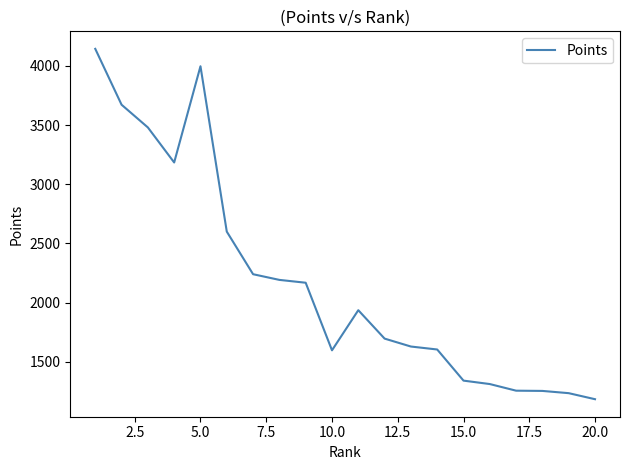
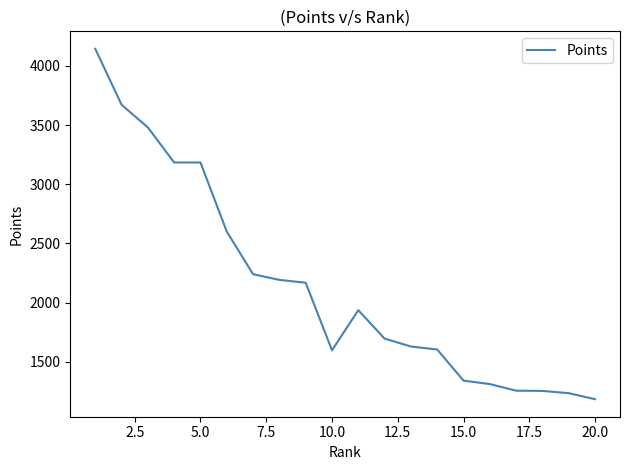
5.0: 4000 -> 3180
